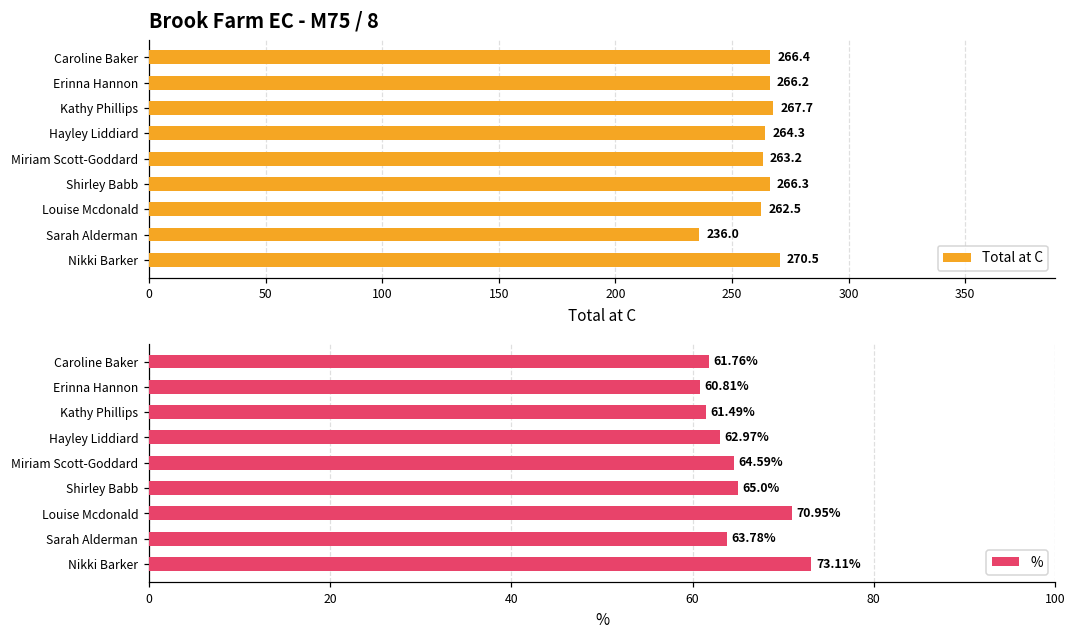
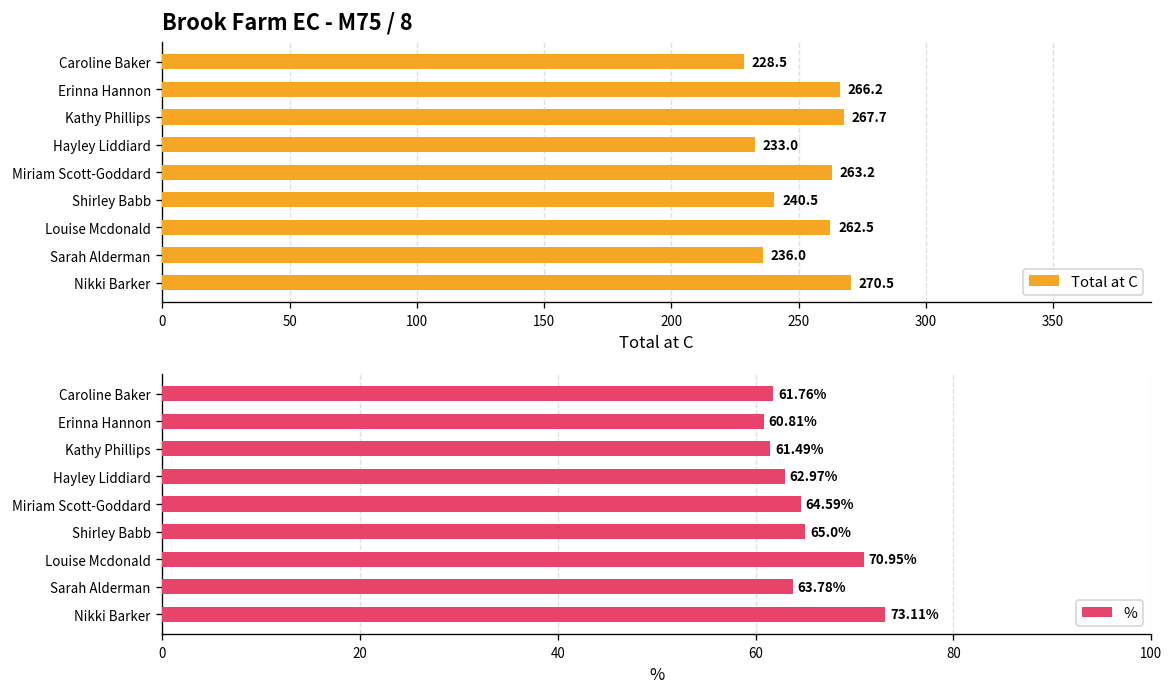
Brook Farm EC - M75 / 8, Caroline Baker: 266.4 -> 228.5
Brook Farm EC - M75 / 8, Hayley Liddiard: 264.3 -> 233.0
Brook Farm EC - M75 / 8, Shirley Babb: 266.3 -> 240.5
